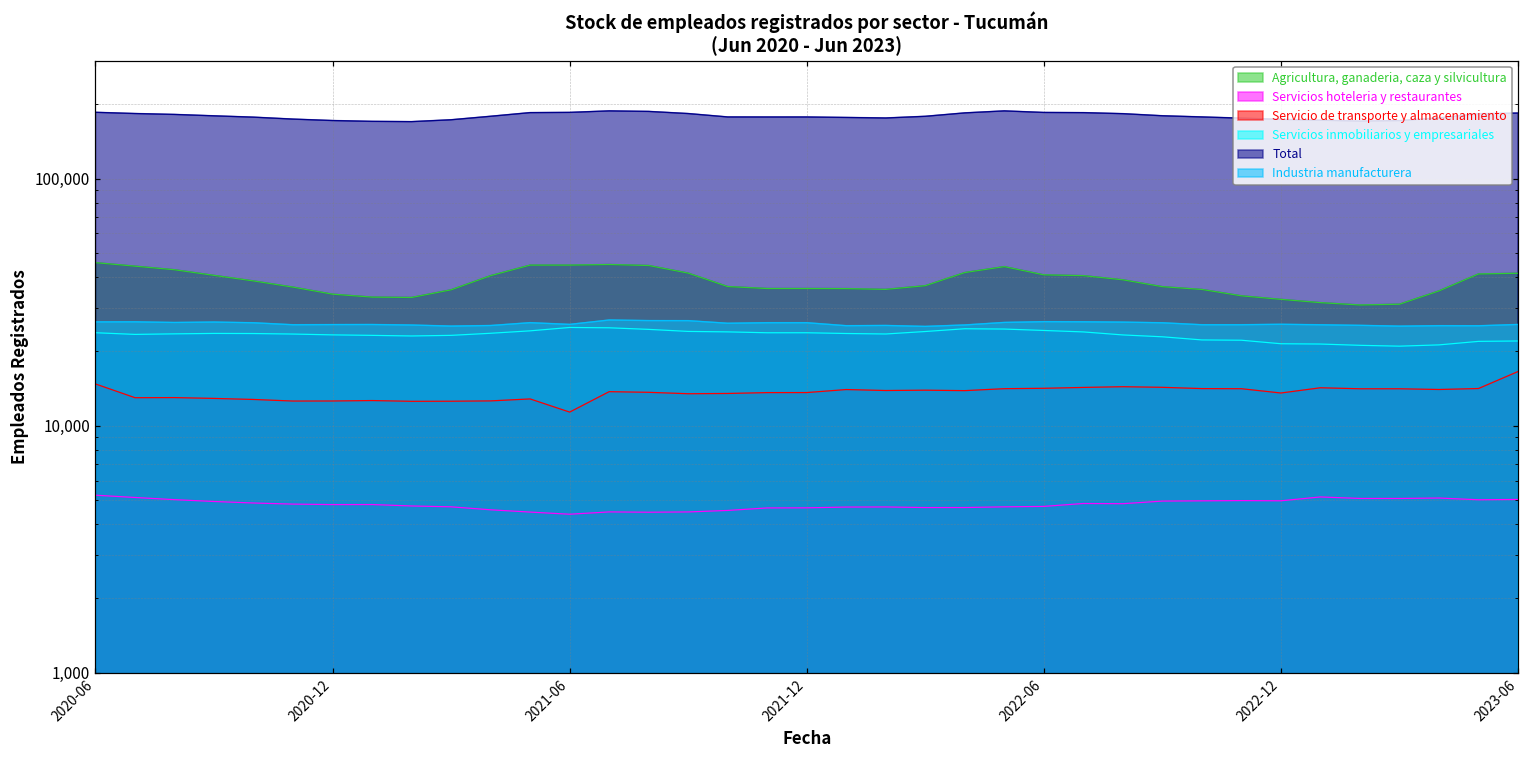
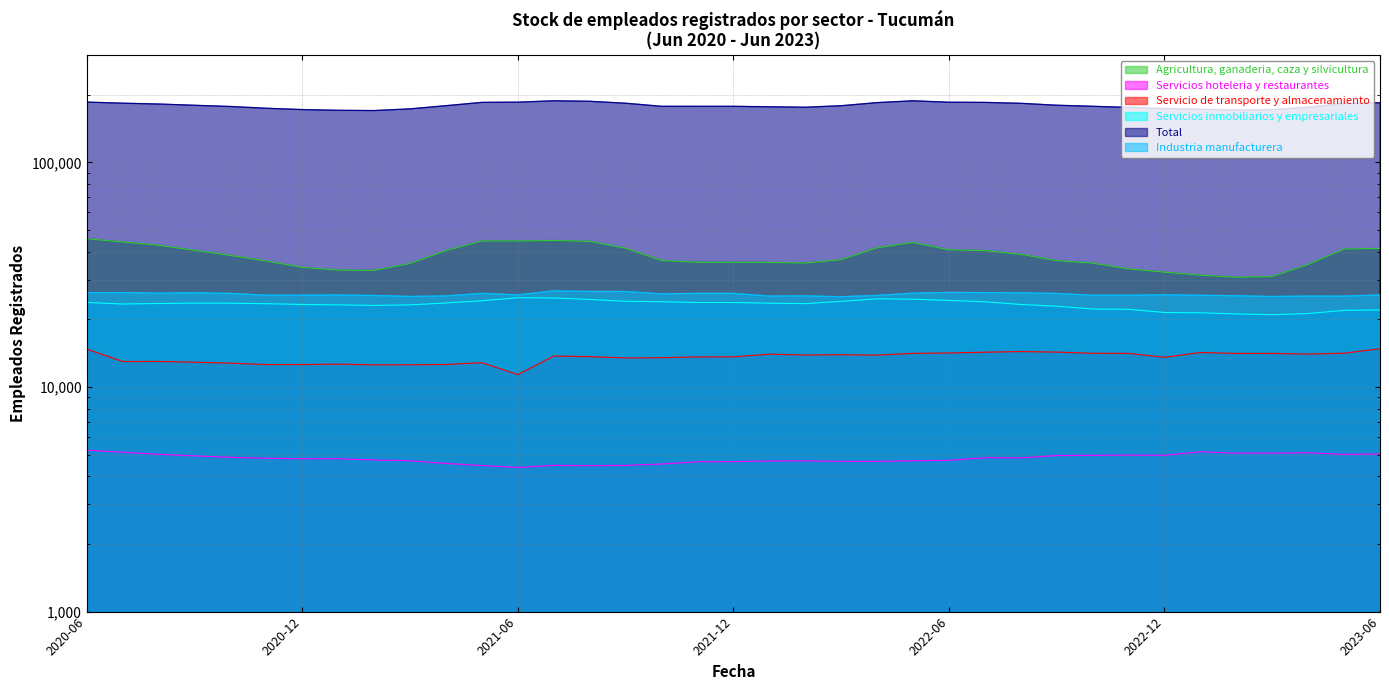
Servicio de transporte y almacenamiento, 2023-06: 17,000 -> 15,000
